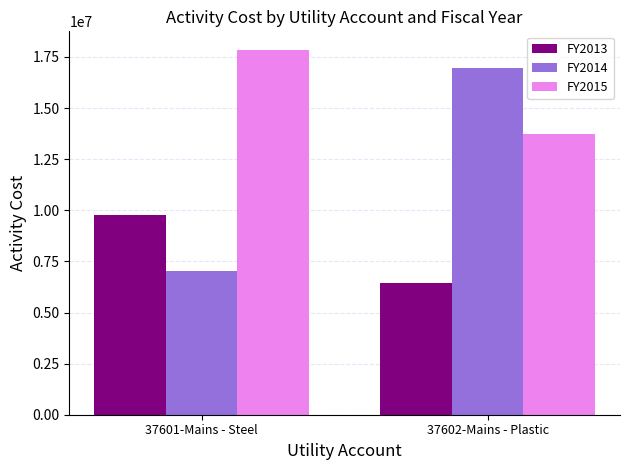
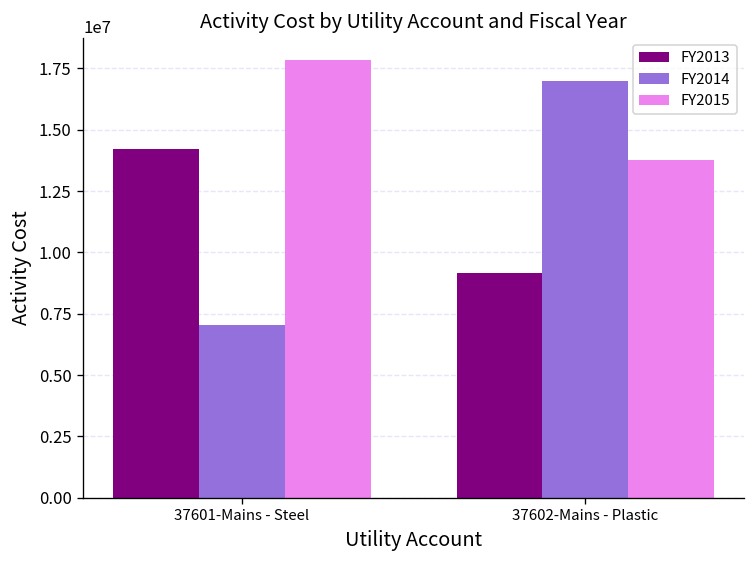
FY2013, 37601-Mains - Steel: 9800000 -> 14200000
FY2013, 37602-Mains - Plastic: 6500000 -> 9200000
